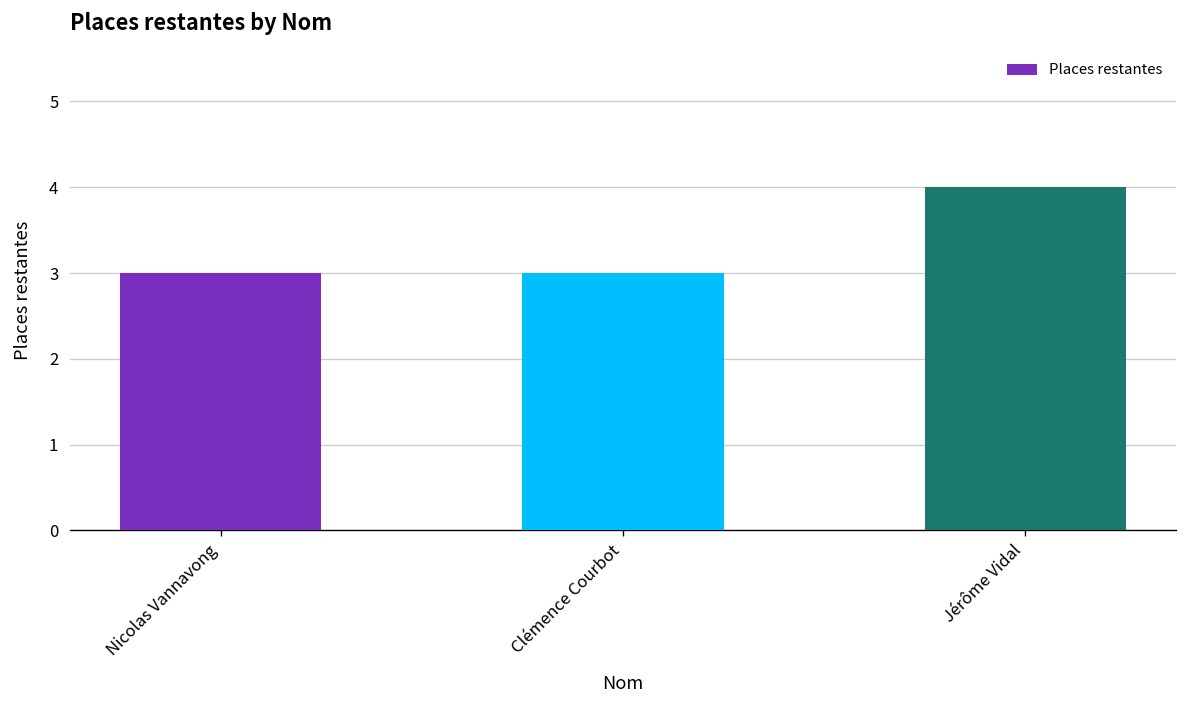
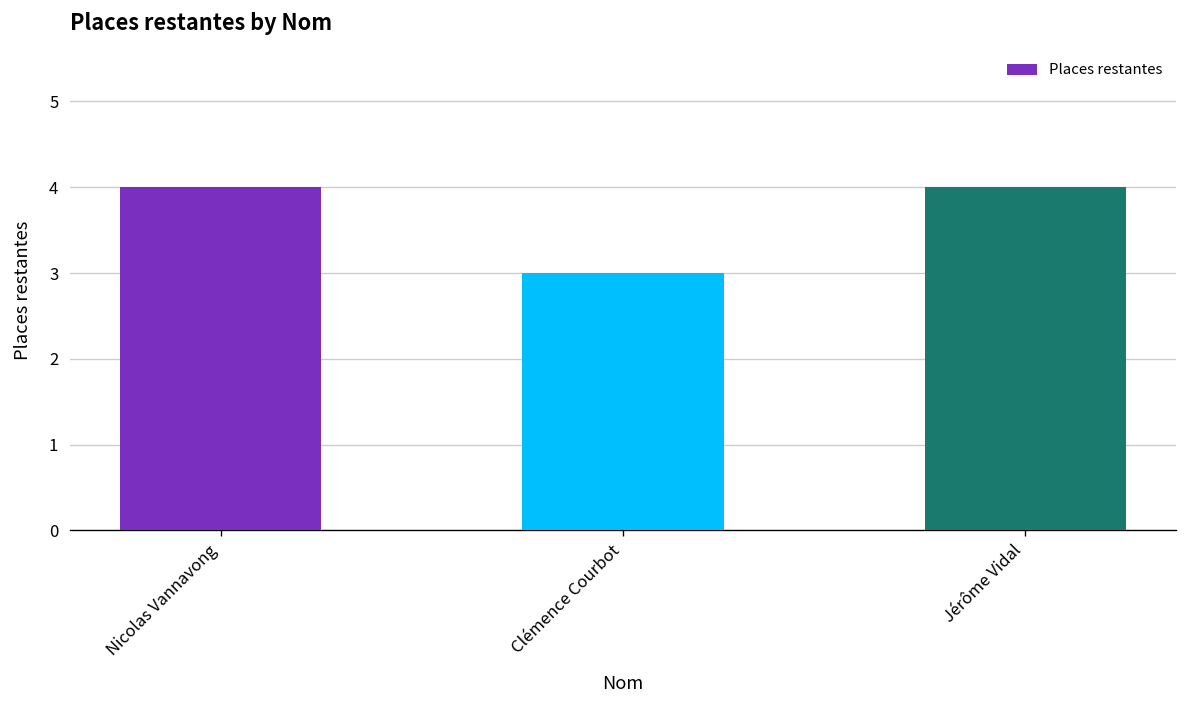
Nicolas Vannavong: 3 -> 4
